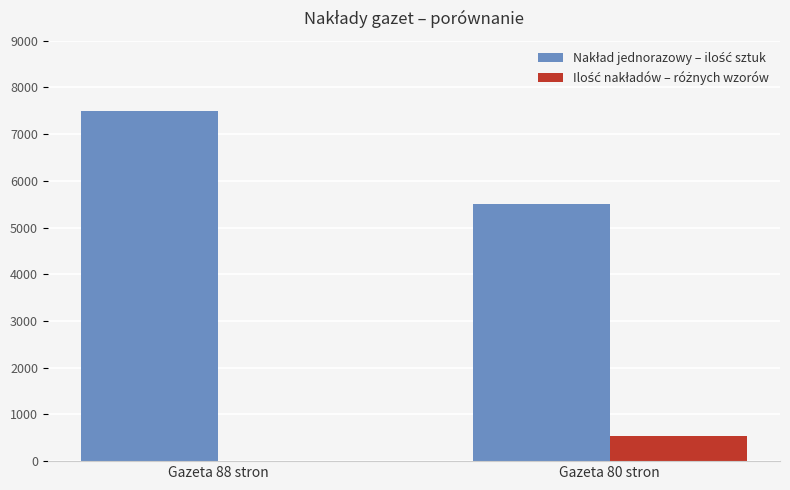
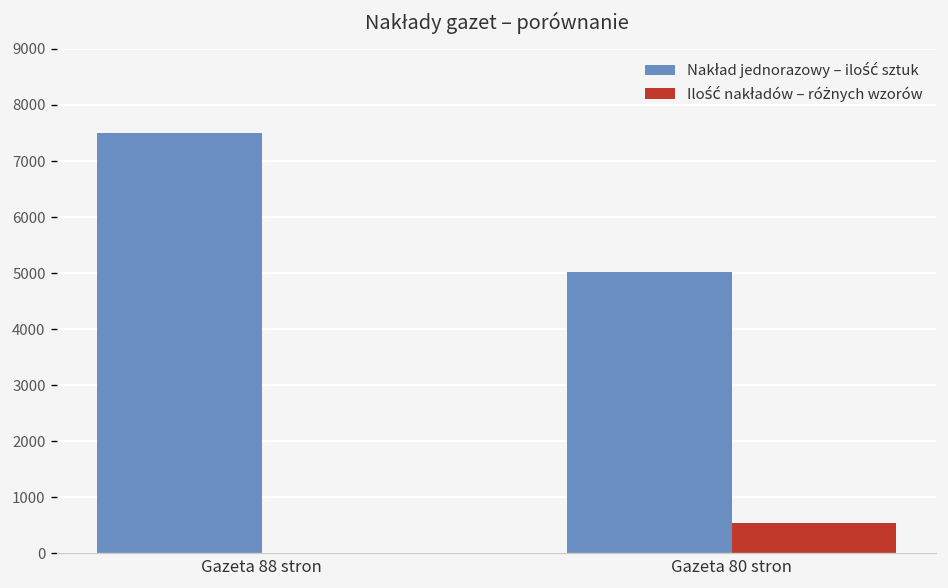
Nakład jednorazowy – ilość sztuk, Gazeta 80 stron: 5500 -> 5000
